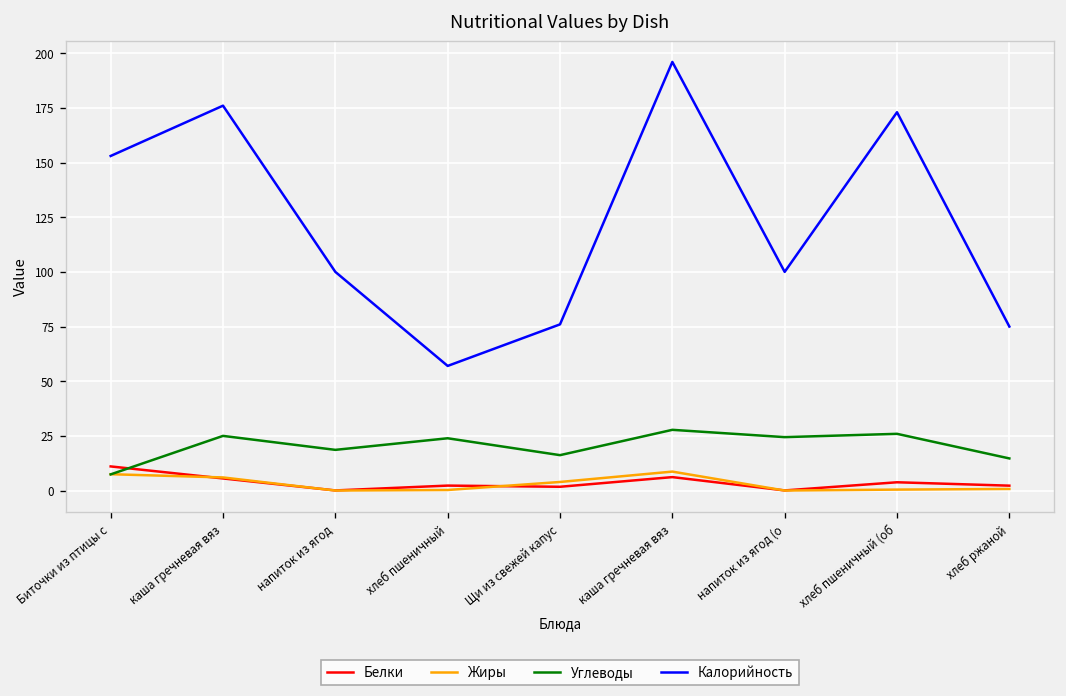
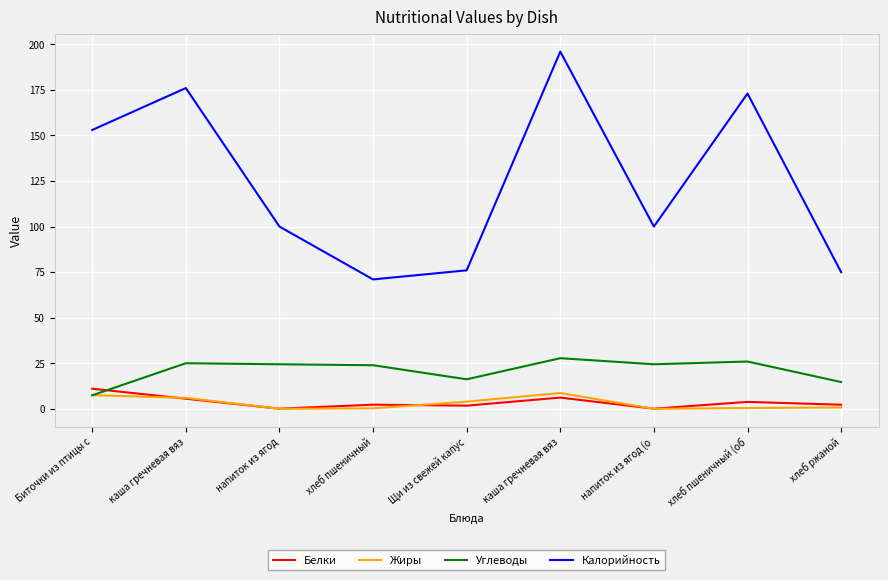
Углеводы, напиток из ягод: 19 -> 24
Калорийность, хлеб пшеничный: 57 -> 71
